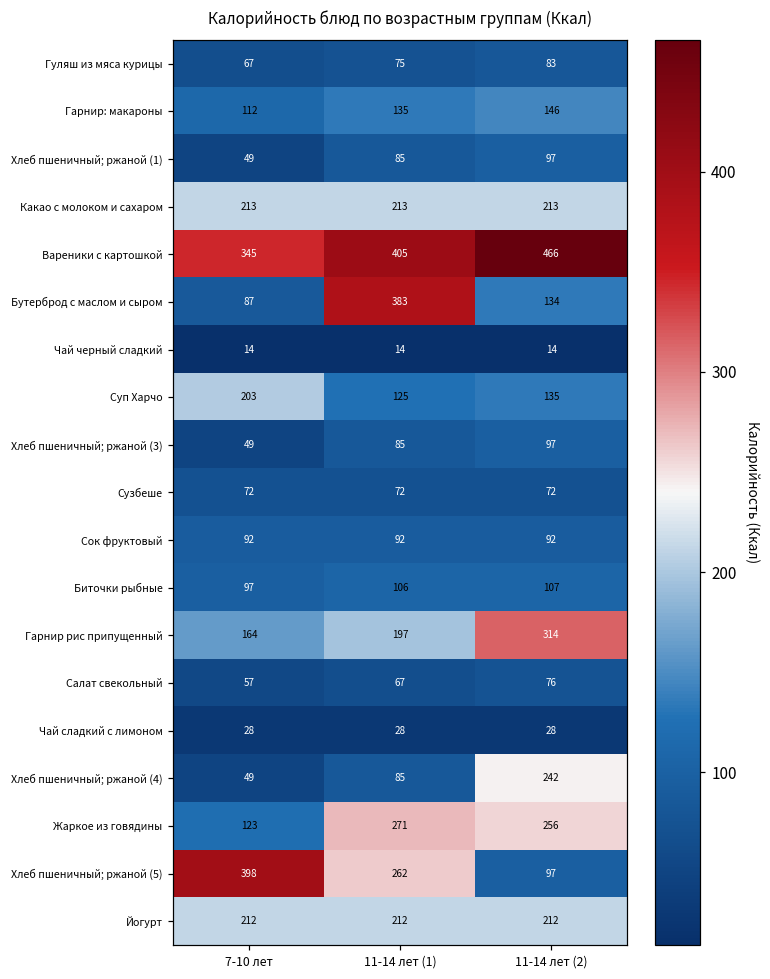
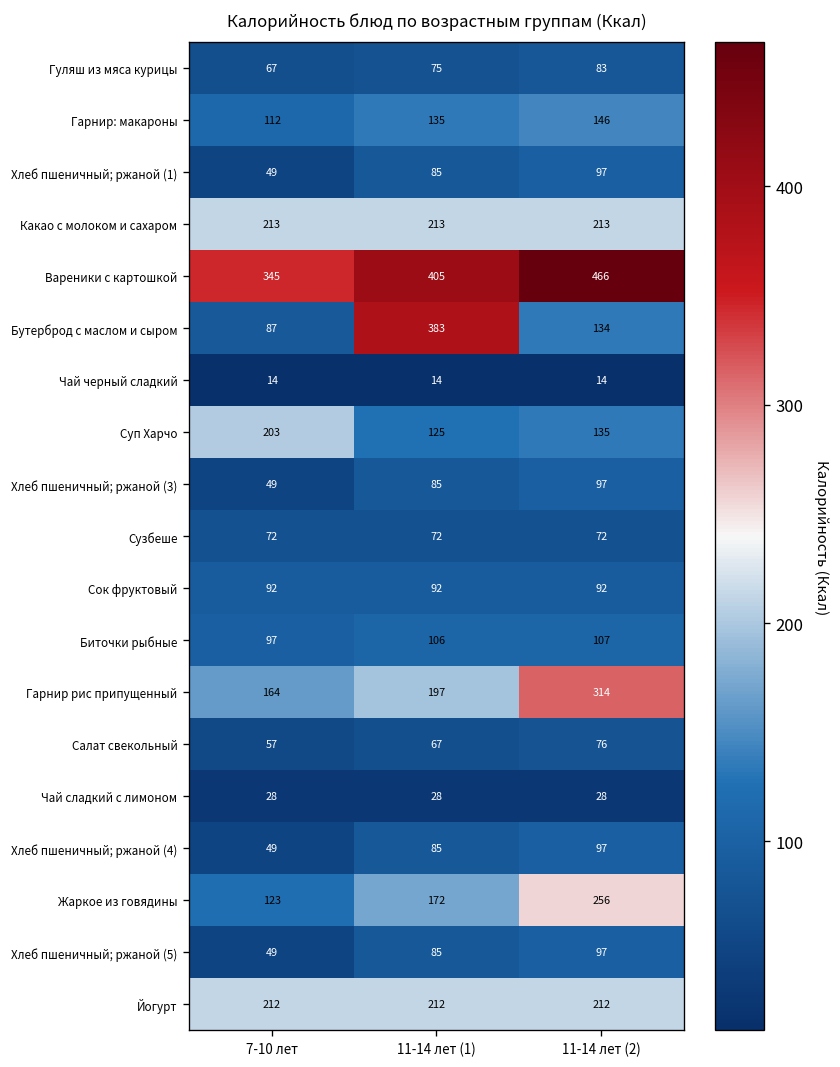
Хлеб пшеничный; ржаной (4), 11-14 лет (2): 242 -> 97
Жаркое из говядины, 11-14 лет (1): 271 -> 172
Хлеб пшеничный; ржаной (5), 7-10 лет: 398 -> 49
Хлеб пшеничный; ржаной (5), 11-14 лет (1): 262 -> 85
